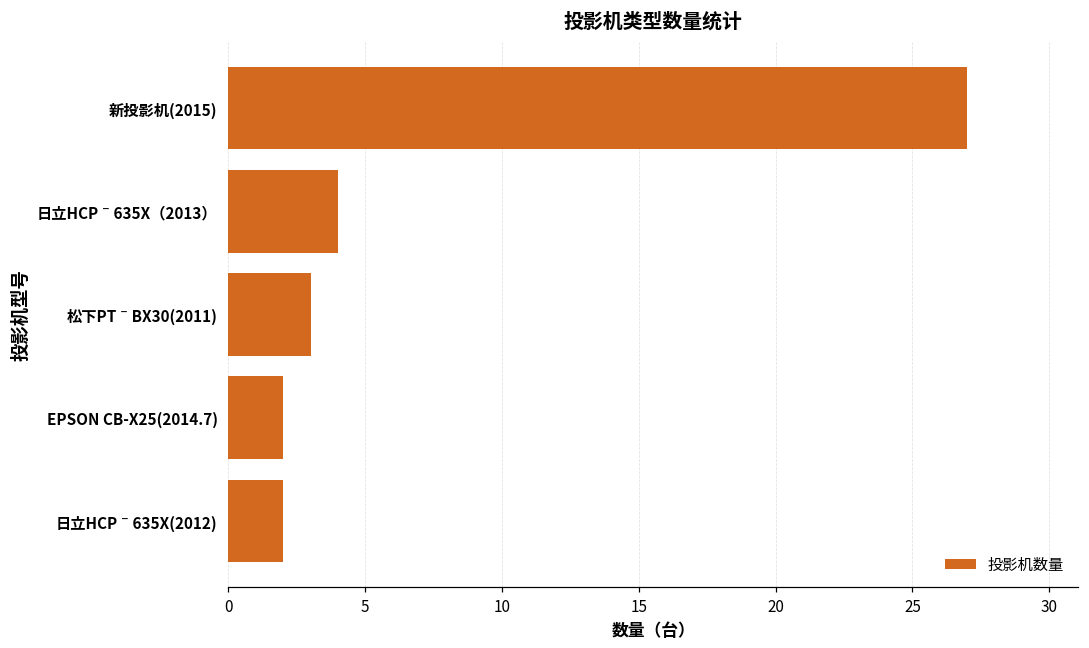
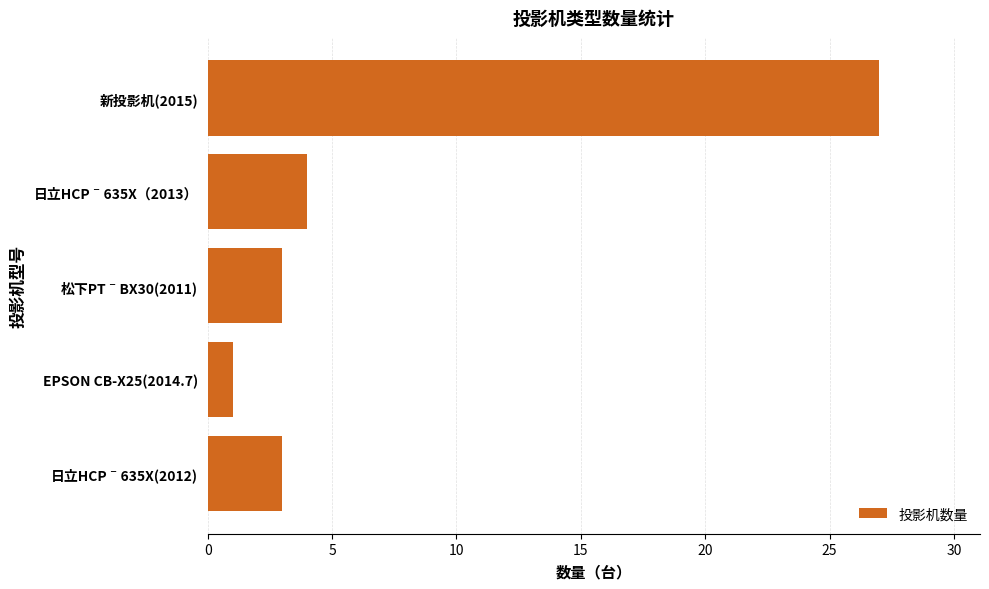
EPSON CB-X25(2014.7): 2 -> 1
日立HCPˉ635X(2012): 2 -> 3
